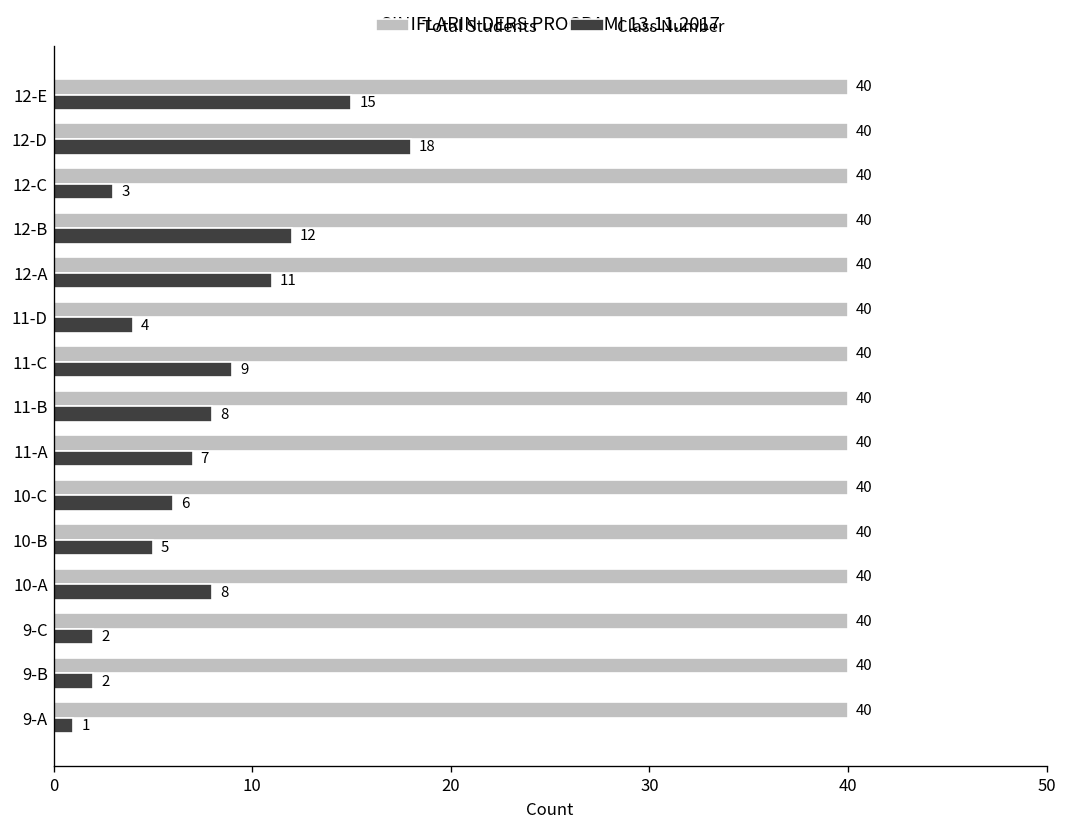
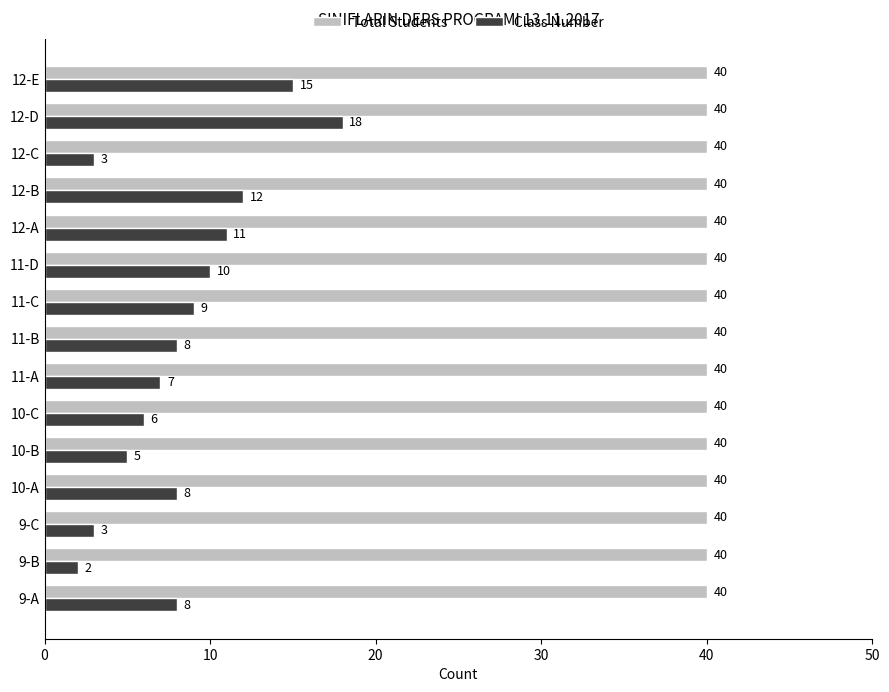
Class Number, 11-D: 4 -> 10
Class Number, 9-C: 2 -> 3
Class Number, 9-A: 1 -> 8
